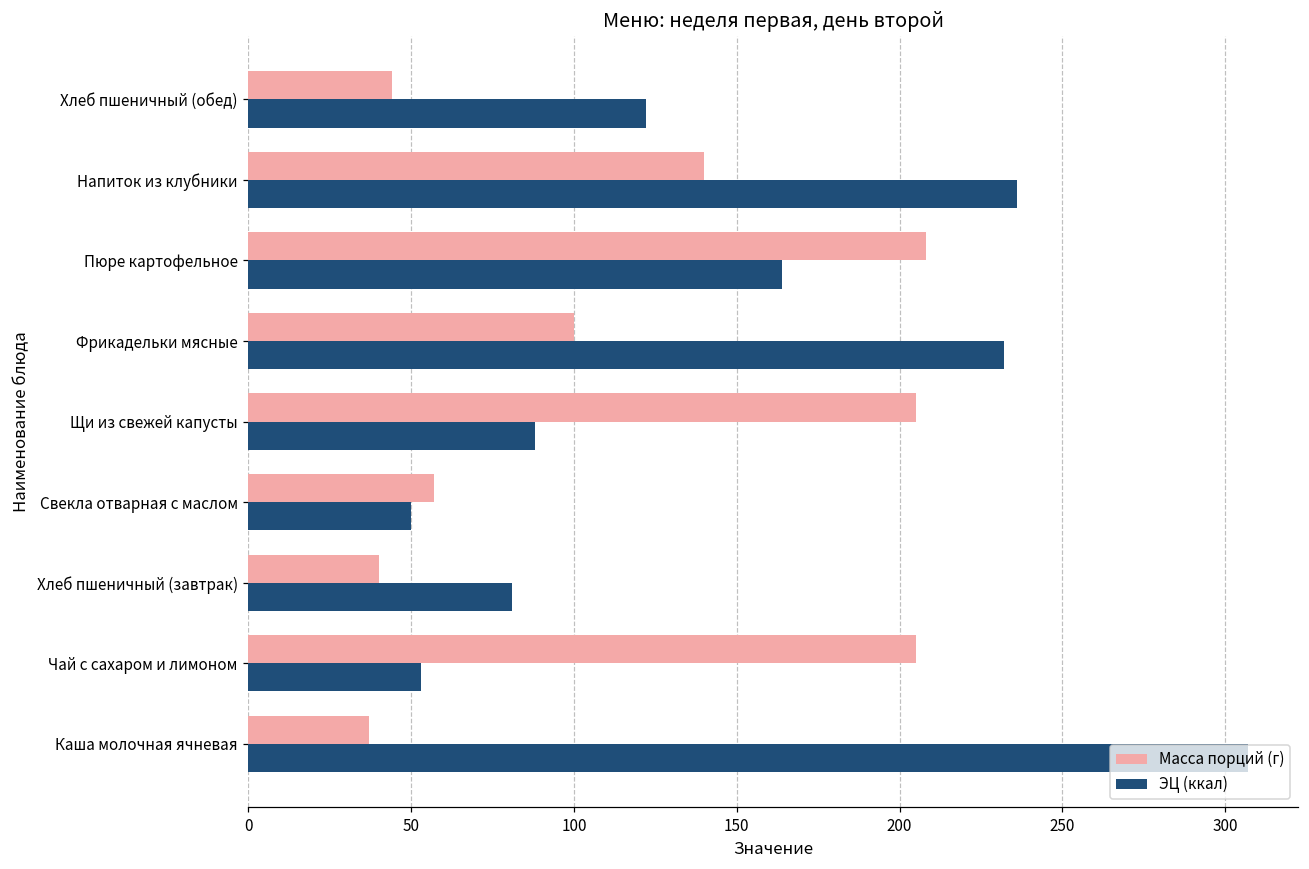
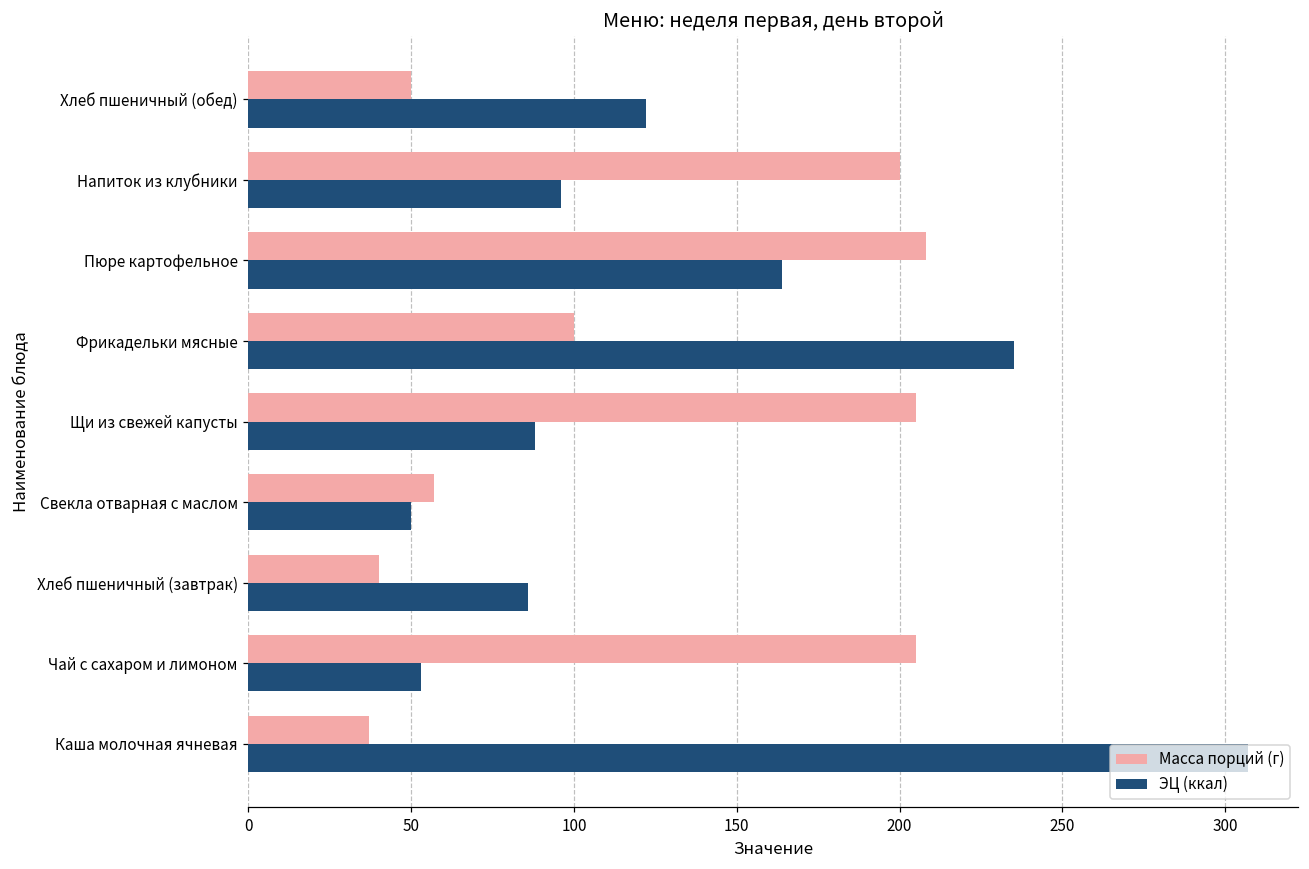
Масса порций (г), Хлеб пшеничный (обед): 44 -> 50
Масса порций (г), Напиток из клубники: 140 -> 200
ЭЦ (ккал), Напиток из клубники: 236 -> 96
ЭЦ (ккал), Фрикадельки мясные: 232 -> 235
ЭЦ (ккал), Хлеб пшеничный (завтрак): 81 -> 86
